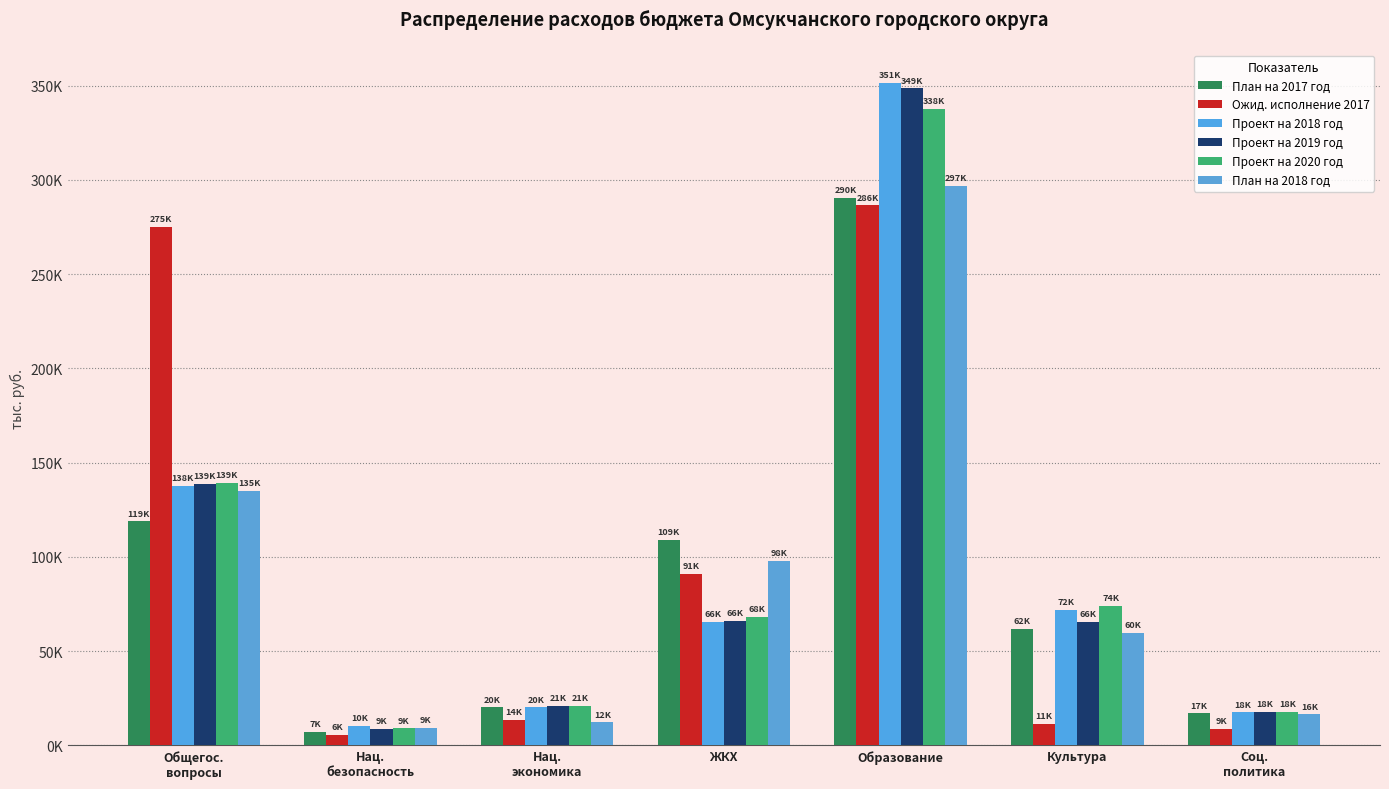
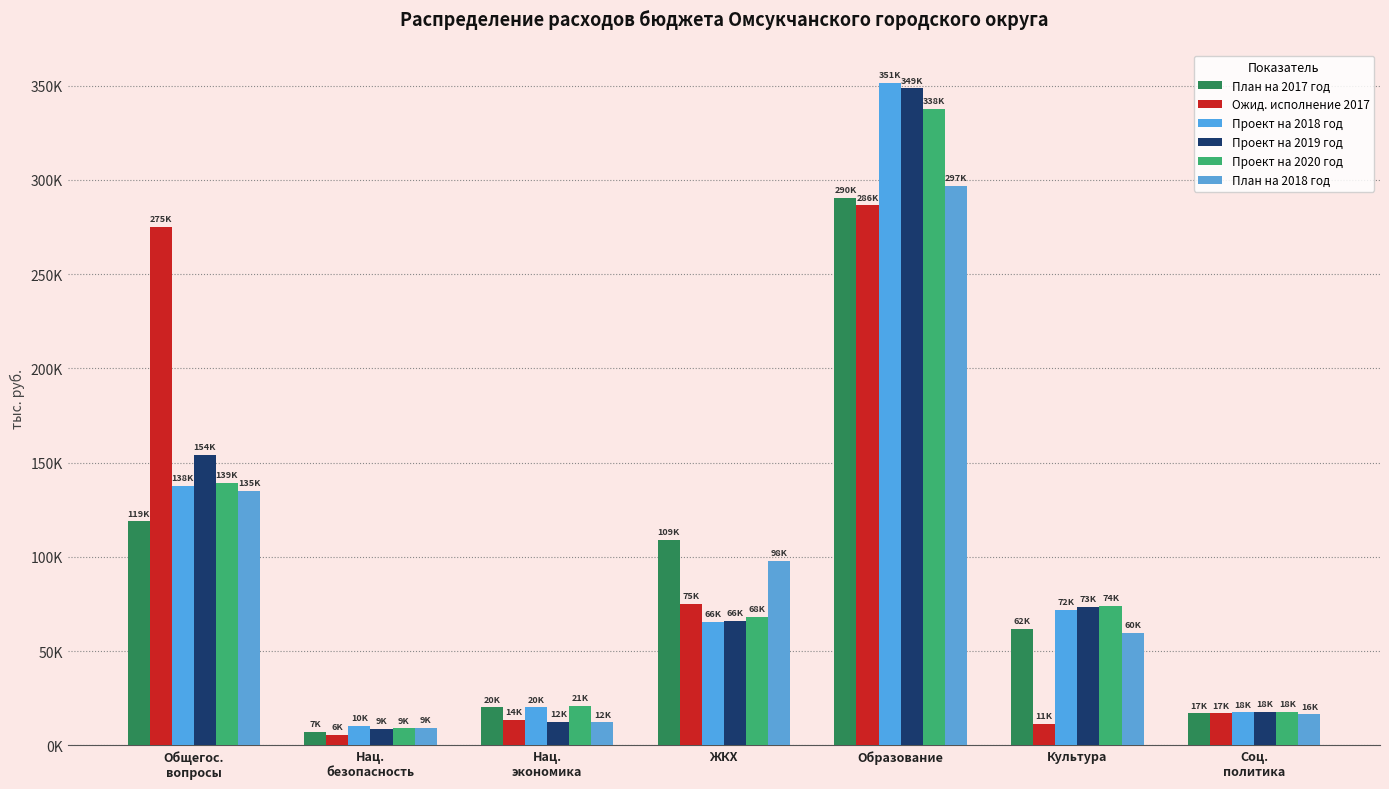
Проект на 2019 год, Общегос. вопросы: 139K -> 154K
Проект на 2019 год, Нац. экономика: 21K -> 12K
Ожид. исполнение 2017, ЖКХ: 91K -> 75K
Проект на 2019 год, Культура: 66K -> 73K
Ожид. исполнение 2017, Соц. политика: 9K -> 17K
